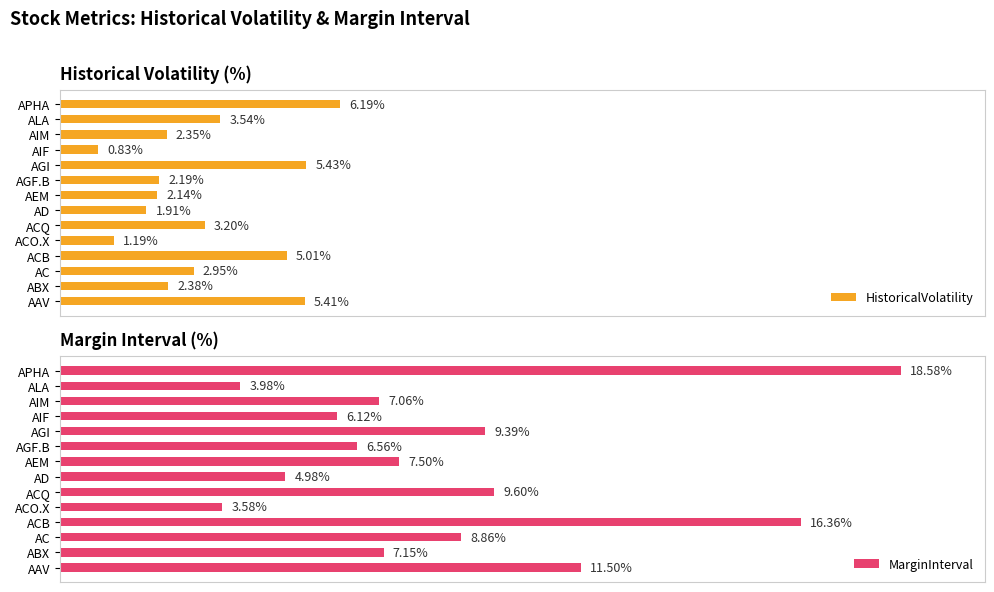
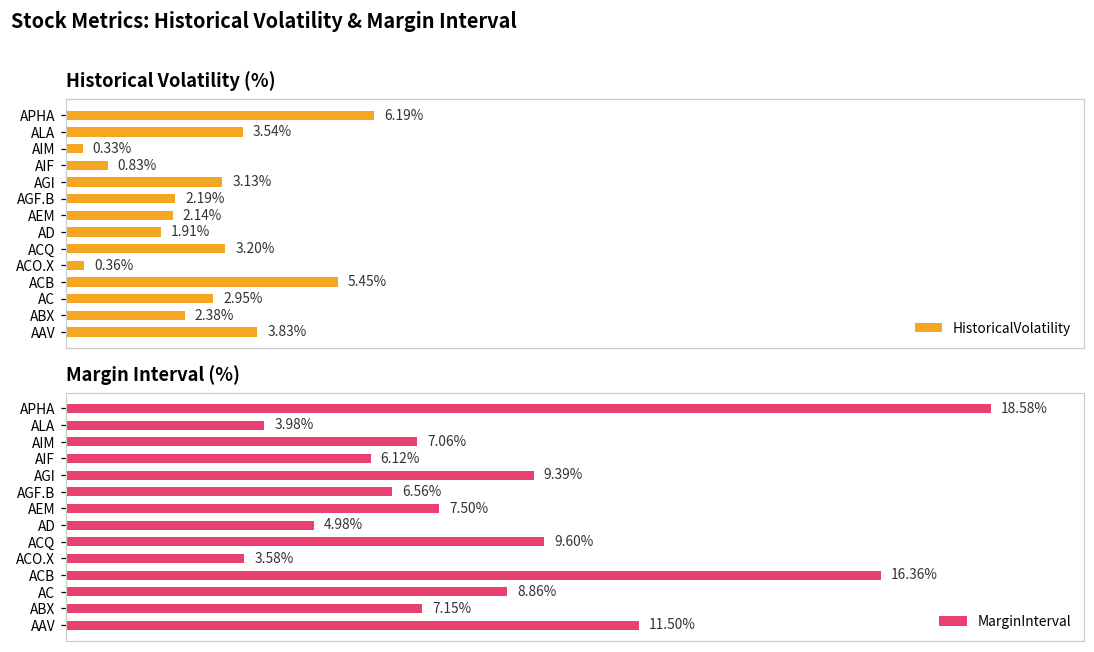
Historical Volatility (%), AIM: 2.35% -> 0.33%
Historical Volatility (%), AGI: 5.43% -> 3.13%
Historical Volatility (%), ACO.X: 1.19% -> 0.36%
Historical Volatility (%), ACB: 5.01% -> 5.45%
Historical Volatility (%), AAV: 5.41% -> 3.83%
